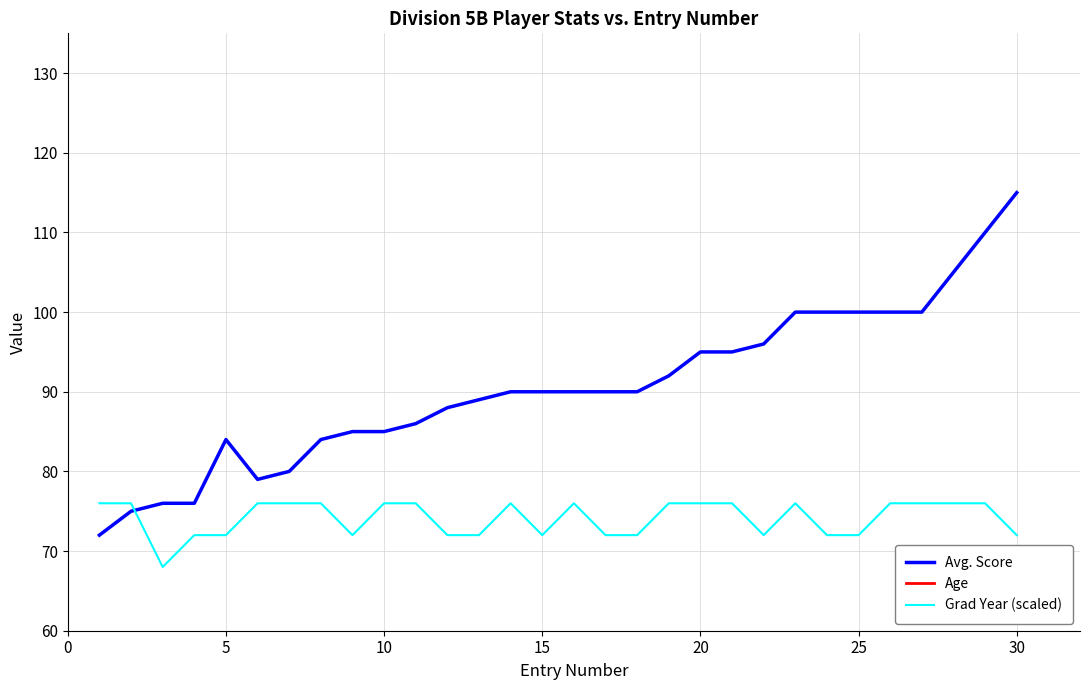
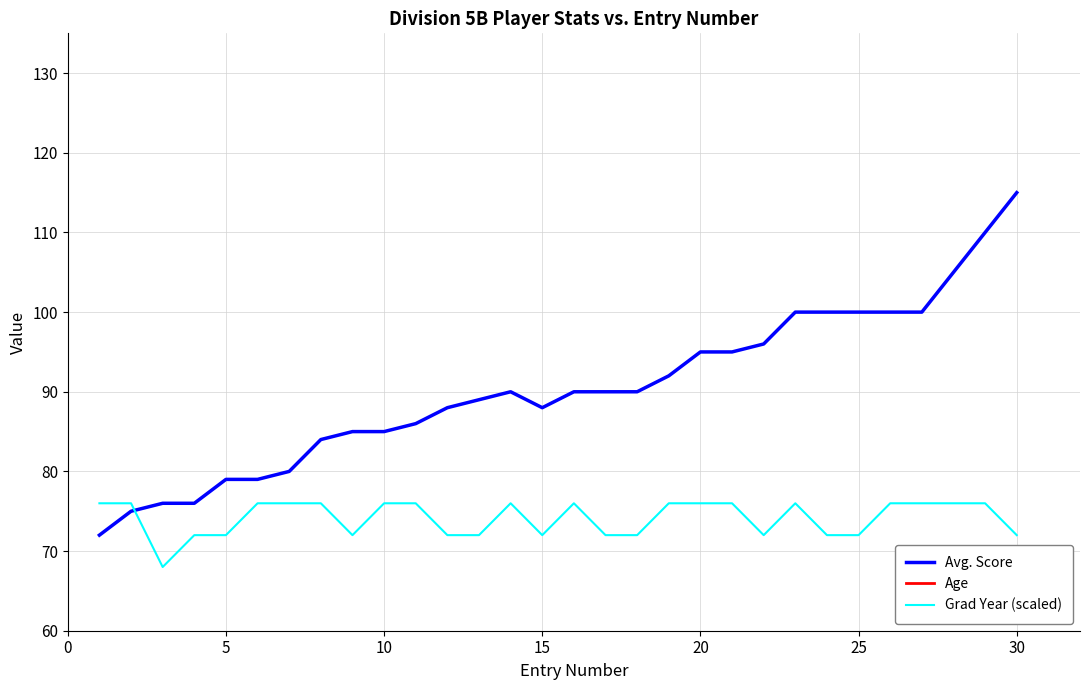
Avg. Score, 5: 84 -> 79
Avg. Score, 15: 90 -> 88
